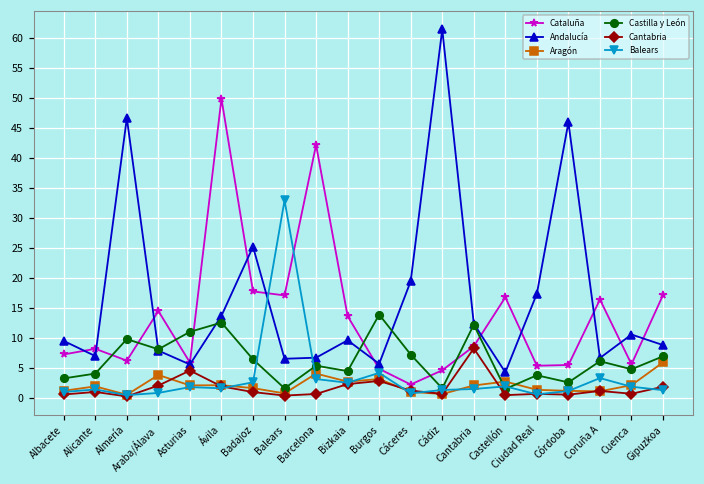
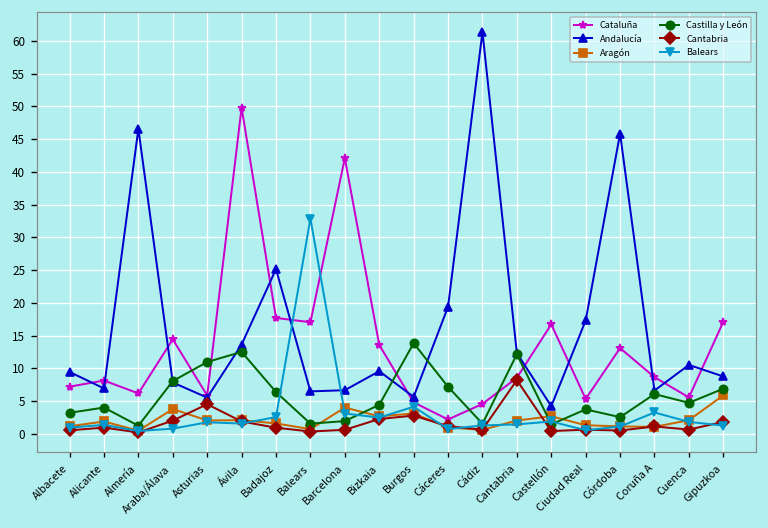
Castilla y León, Almería: 10 -> 1
Castilla y León, Barcelona: 5 -> 2
Cataluña, Córdoba: 5 -> 13
Cataluña, Coruña A: 16 -> 9
